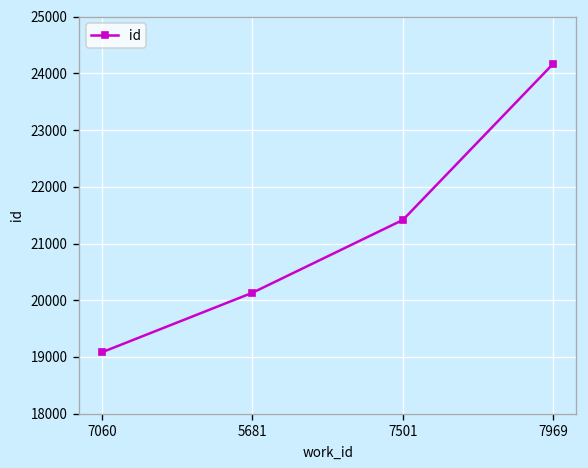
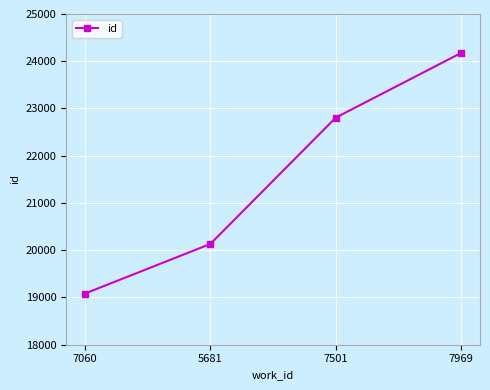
7501: 21400 -> 22800
